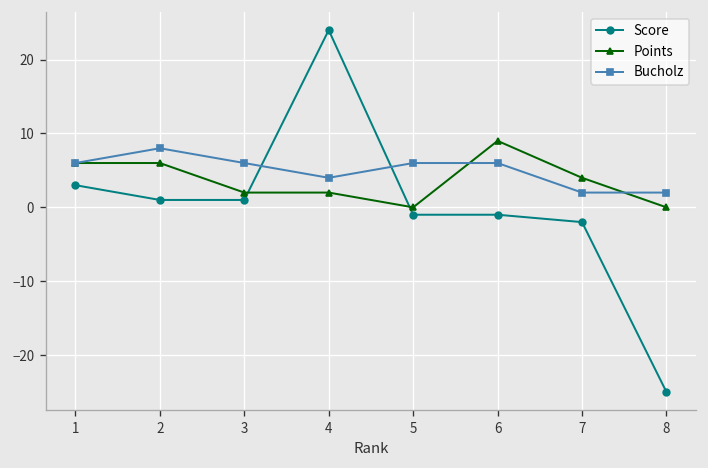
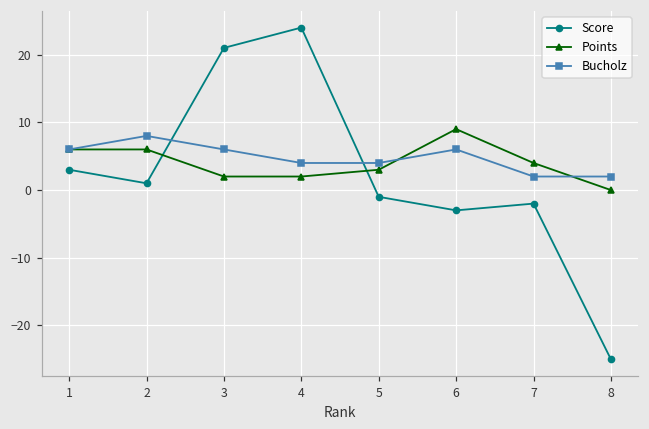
Score, 3: 1 -> 21
Points, 5: 0 -> 3
Bucholz, 5: 6 -> 4
Score, 6: -1 -> -3
